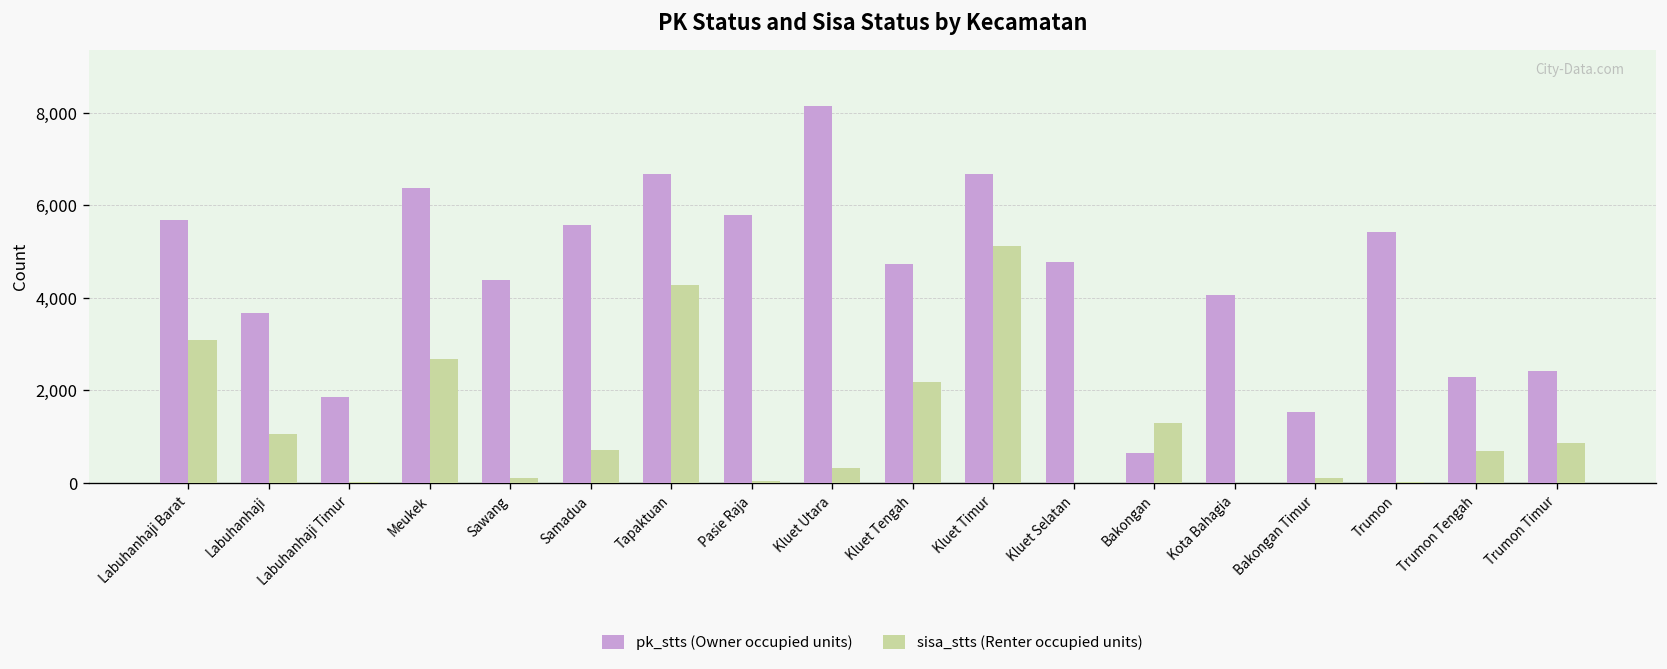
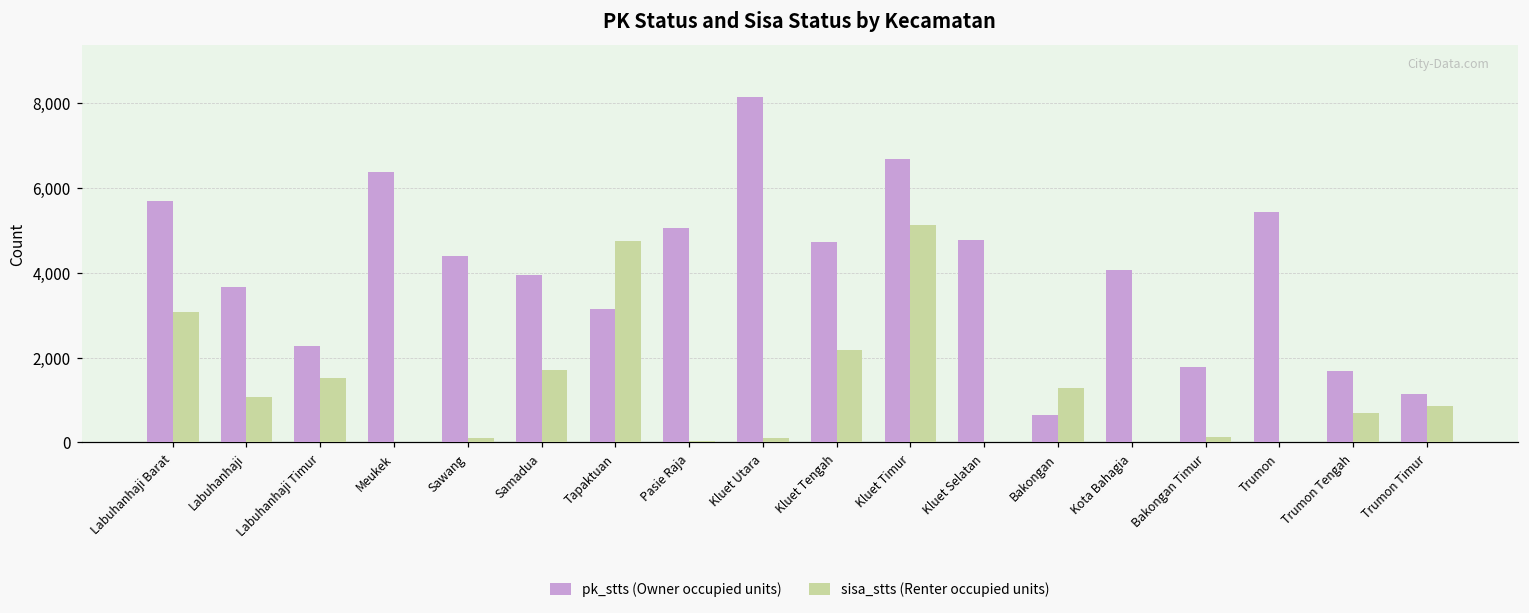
pk_stts (Owner occupied units), Labuhanhaji Timur: 1,900 -> 2,300
sisa_stts (Renter occupied units), Labuhanhaji Timur: 0 -> 1,500
sisa_stts (Renter occupied units), Meukek: 2,700 -> 0
pk_stts (Owner occupied units), Samadua: 5,600 -> 4,000
sisa_stts (Renter occupied units), Samadua: 700 -> 1,700
pk_stts (Owner occupied units), Tapaktuan: 6,700 -> 3,200
sisa_stts (Renter occupied units), Tapaktuan: 4,300 -> 4,800
pk_stts (Owner occupied units), Pasie Raja: 5,800 -> 5,100
sisa_stts (Renter occupied units), Kluet Utara: 300 -> 100
pk_stts (Owner occupied units), Bakongan Timur: 1,500 -> 1,800
pk_stts (Owner occupied units), Trumon Tengah: 2,300 -> 1,700
pk_stts (Owner occupied units), Trumon Timur: 2,400 -> 1,100
